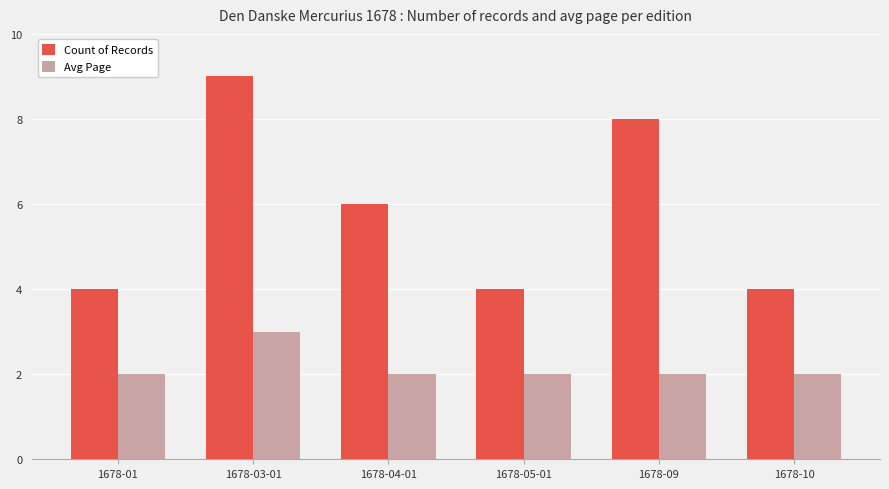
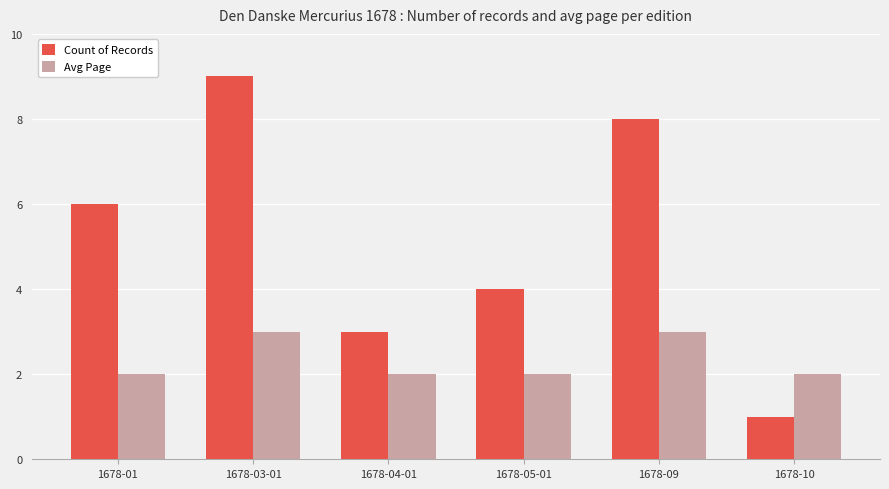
Count of Records, 1678-01: 4 -> 6
Count of Records, 1678-04-01: 6 -> 3
Avg Page, 1678-09: 2 -> 3
Count of Records, 1678-10: 4 -> 1
